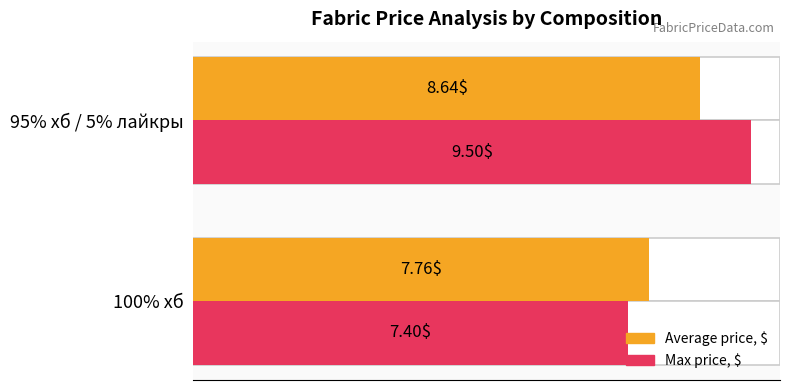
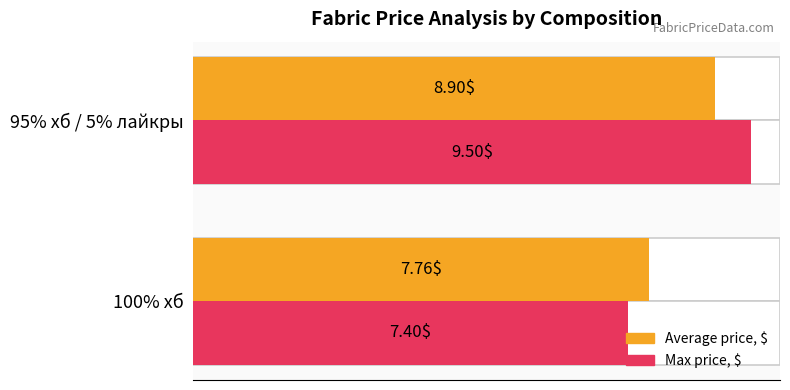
Average price, $, 95% хб / 5% лайкры: 8.64$ -> 8.90$
